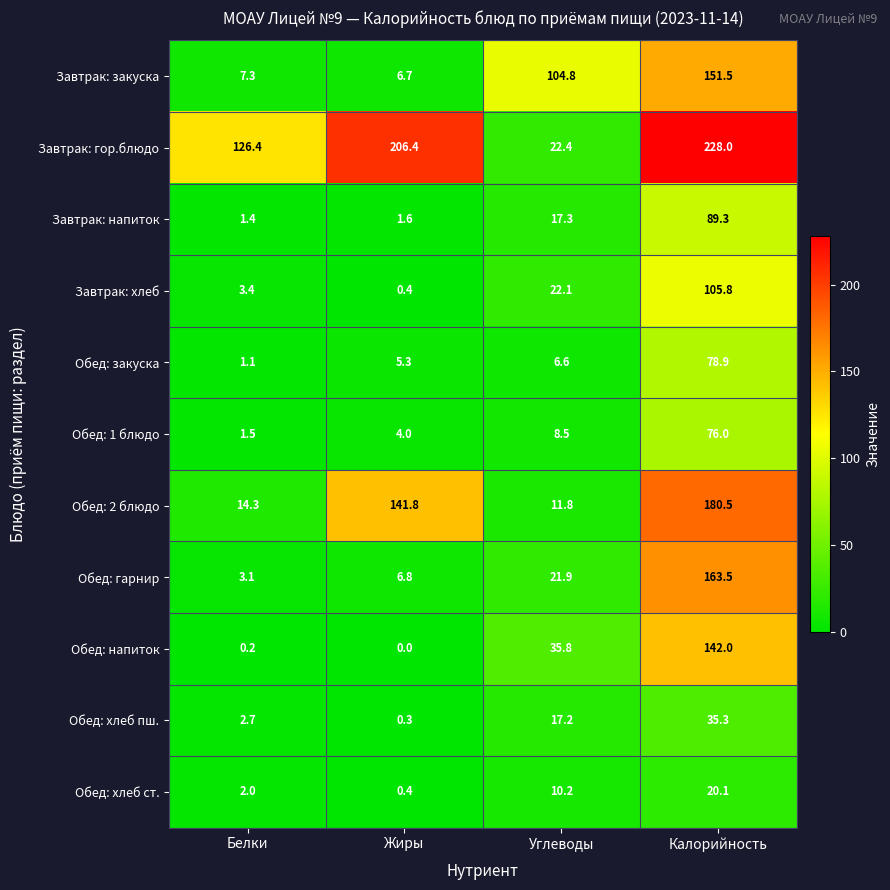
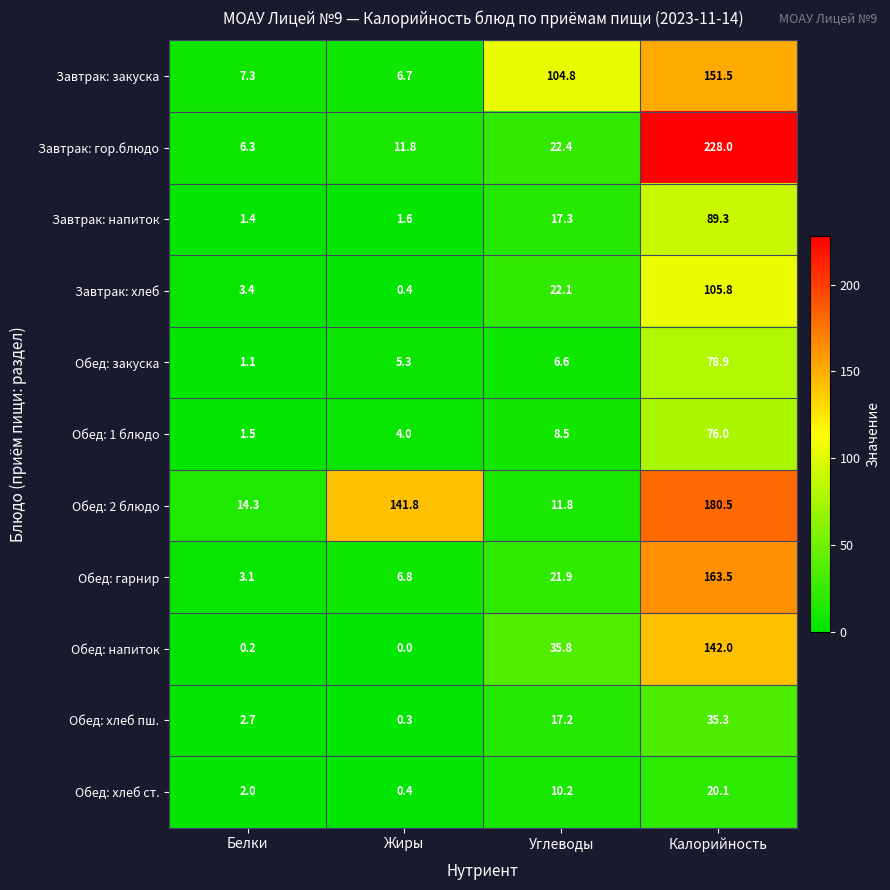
Завтрак: гор.блюдо, Белки: 126.4 -> 6.3
Завтрак: гор.блюдо, Жиры: 206.4 -> 11.8
